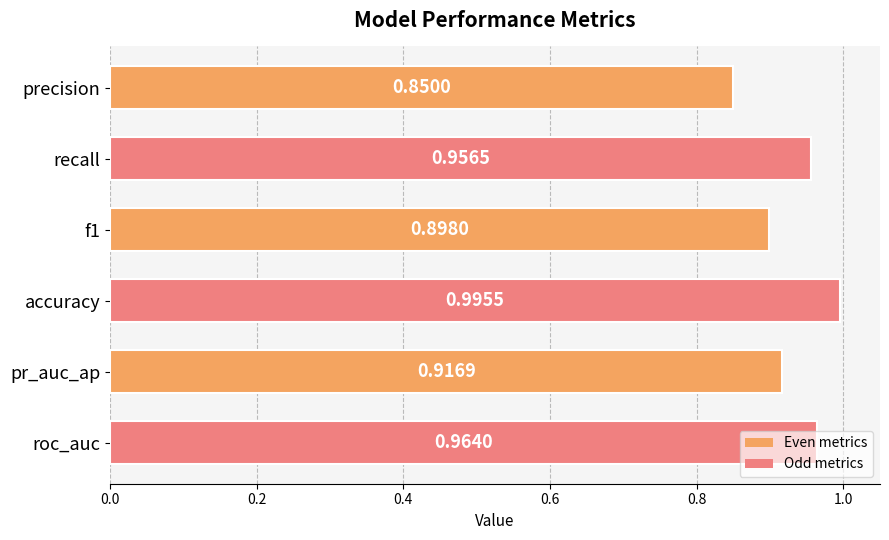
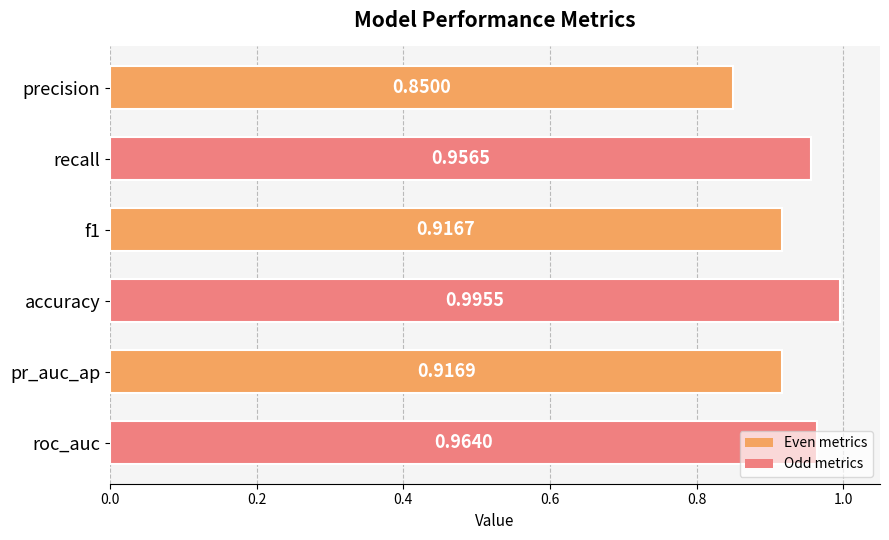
f1: 0.8980 -> 0.9167
